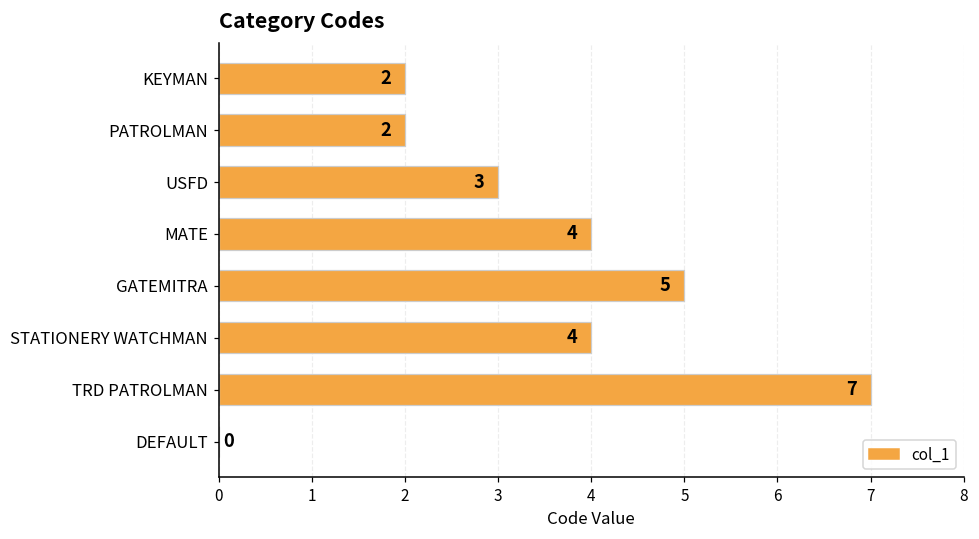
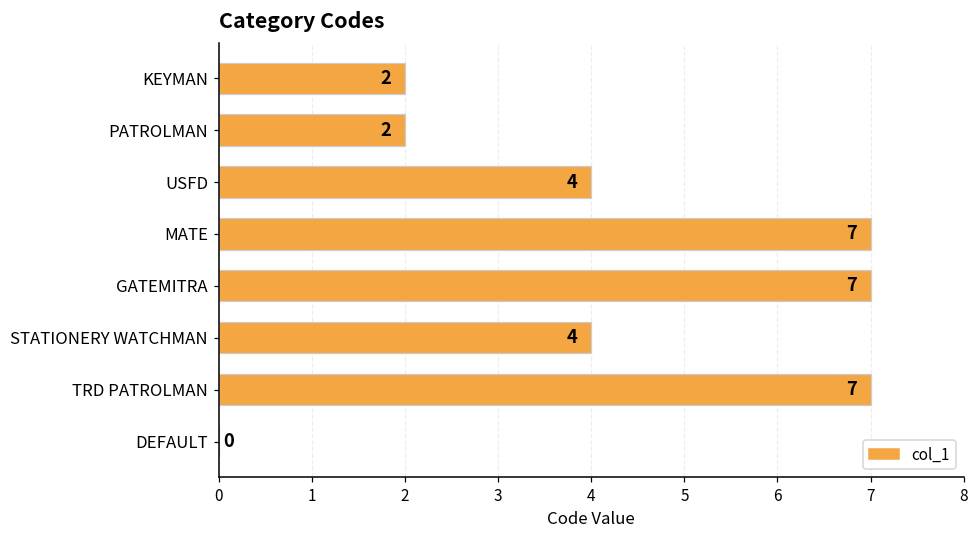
USFD: 3 -> 4
MATE: 4 -> 7
GATEMITRA: 5 -> 7
